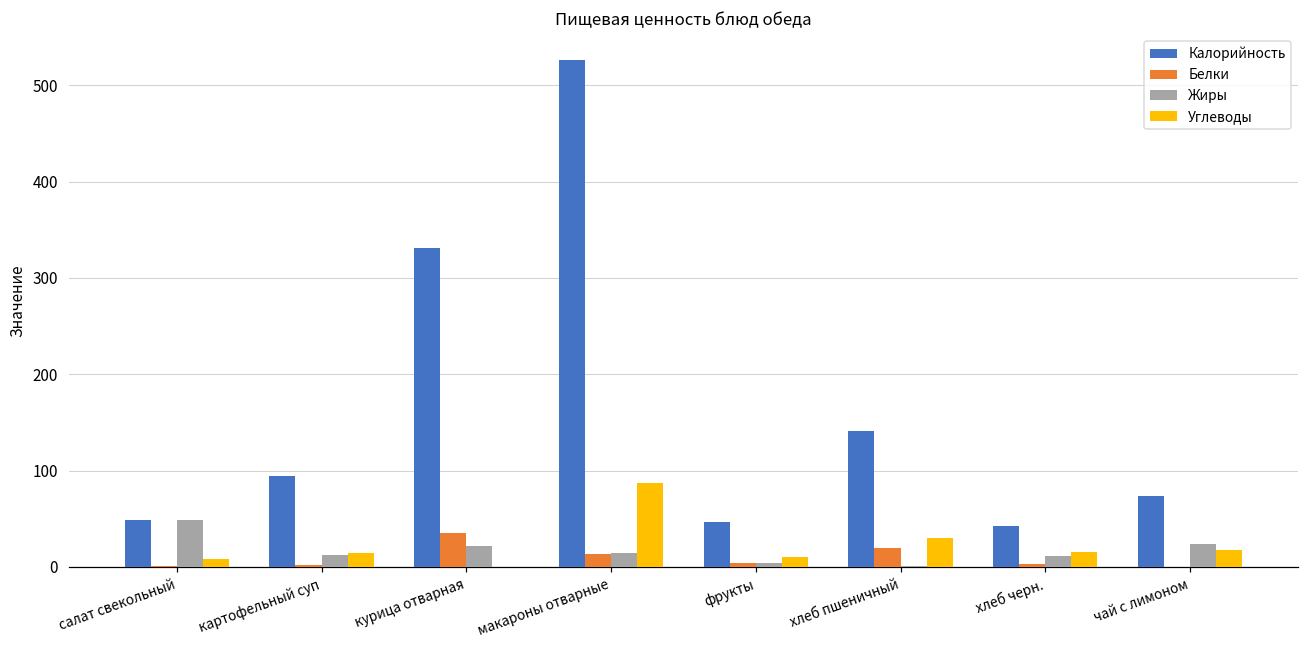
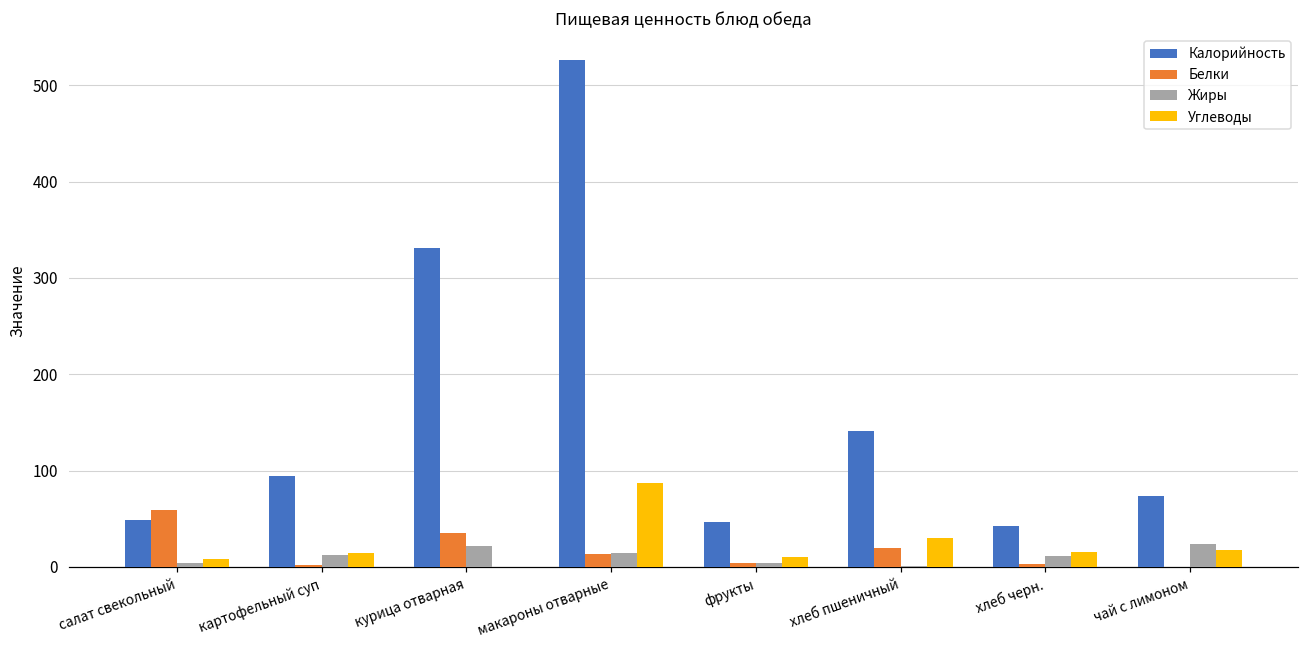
Белки, салат свекольный: 0 -> 60
Жиры, салат свекольный: 50 -> 0
